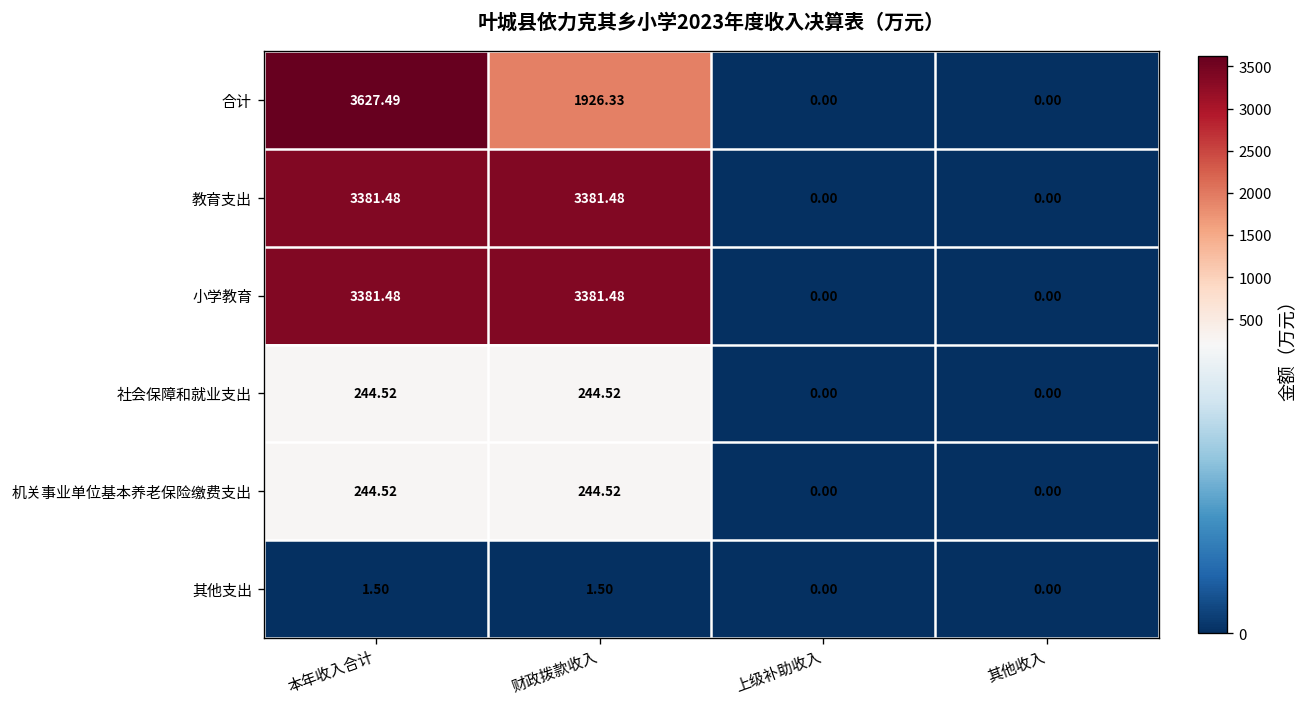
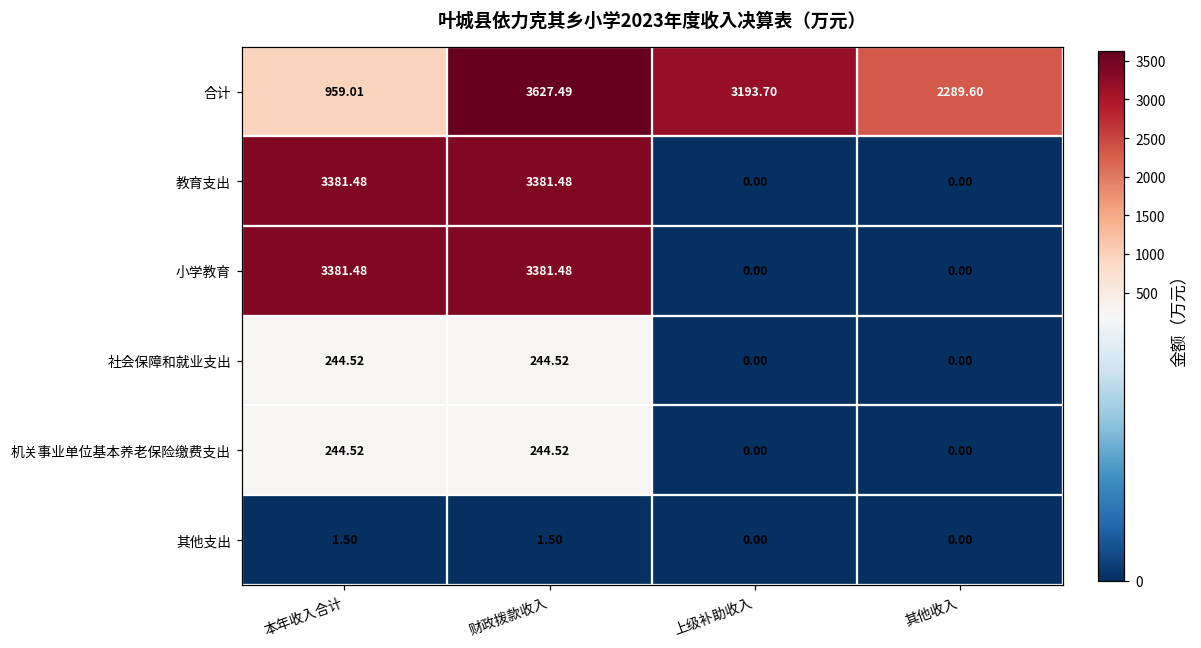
合计, 本年收入合计: 3627.49 -> 959.01
合计, 财政拨款收入: 1926.33 -> 3627.49
合计, 上级补助收入: 0.00 -> 3193.70
合计, 其他收入: 0.00 -> 2289.60
